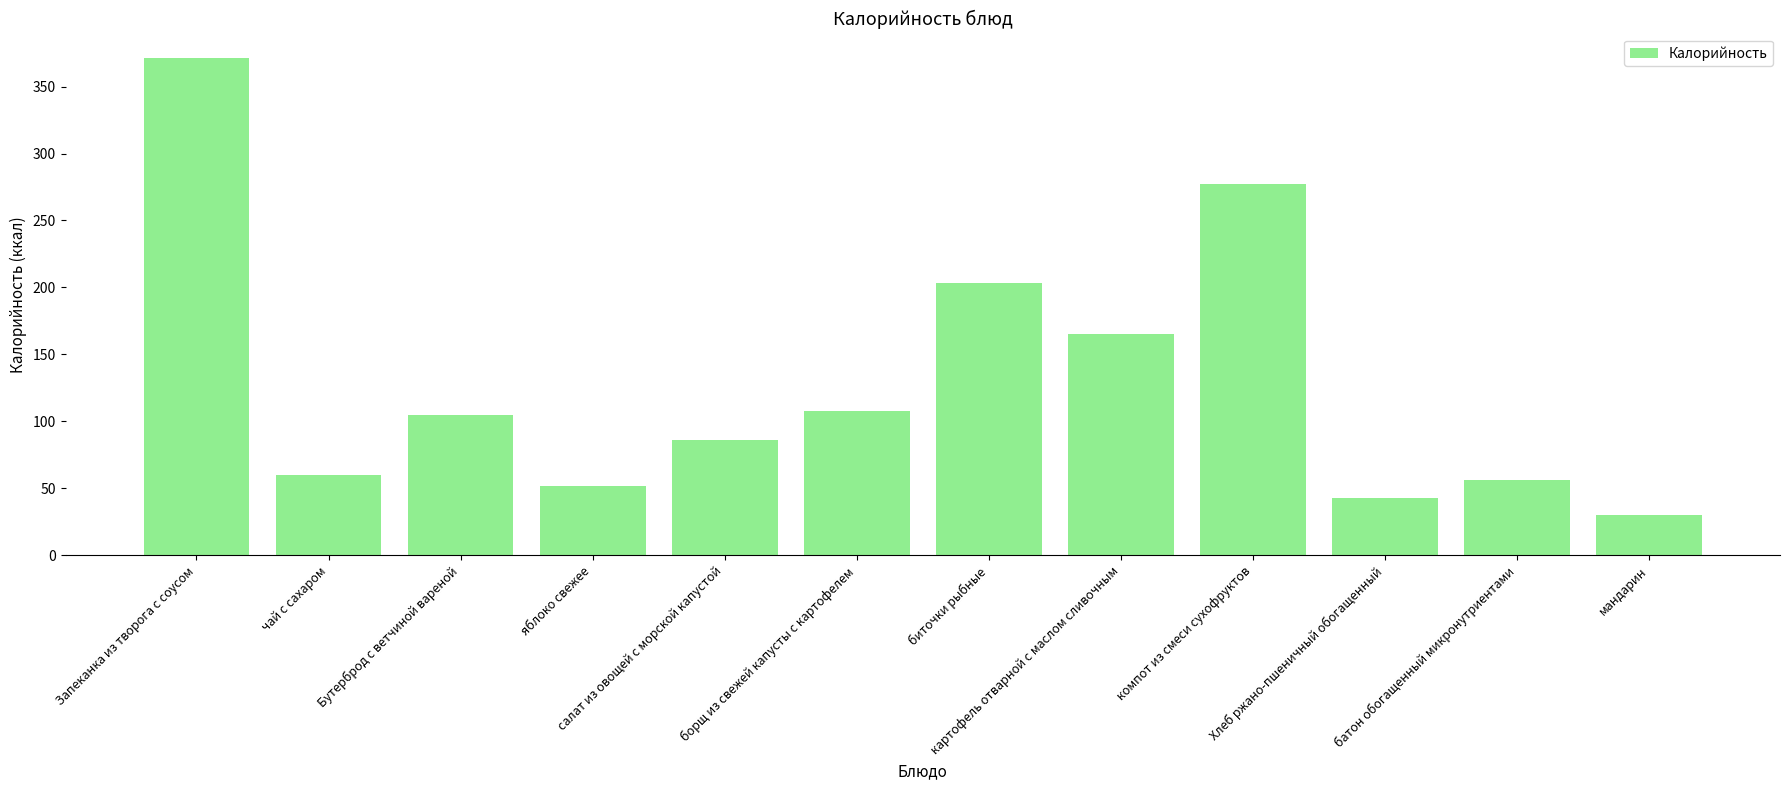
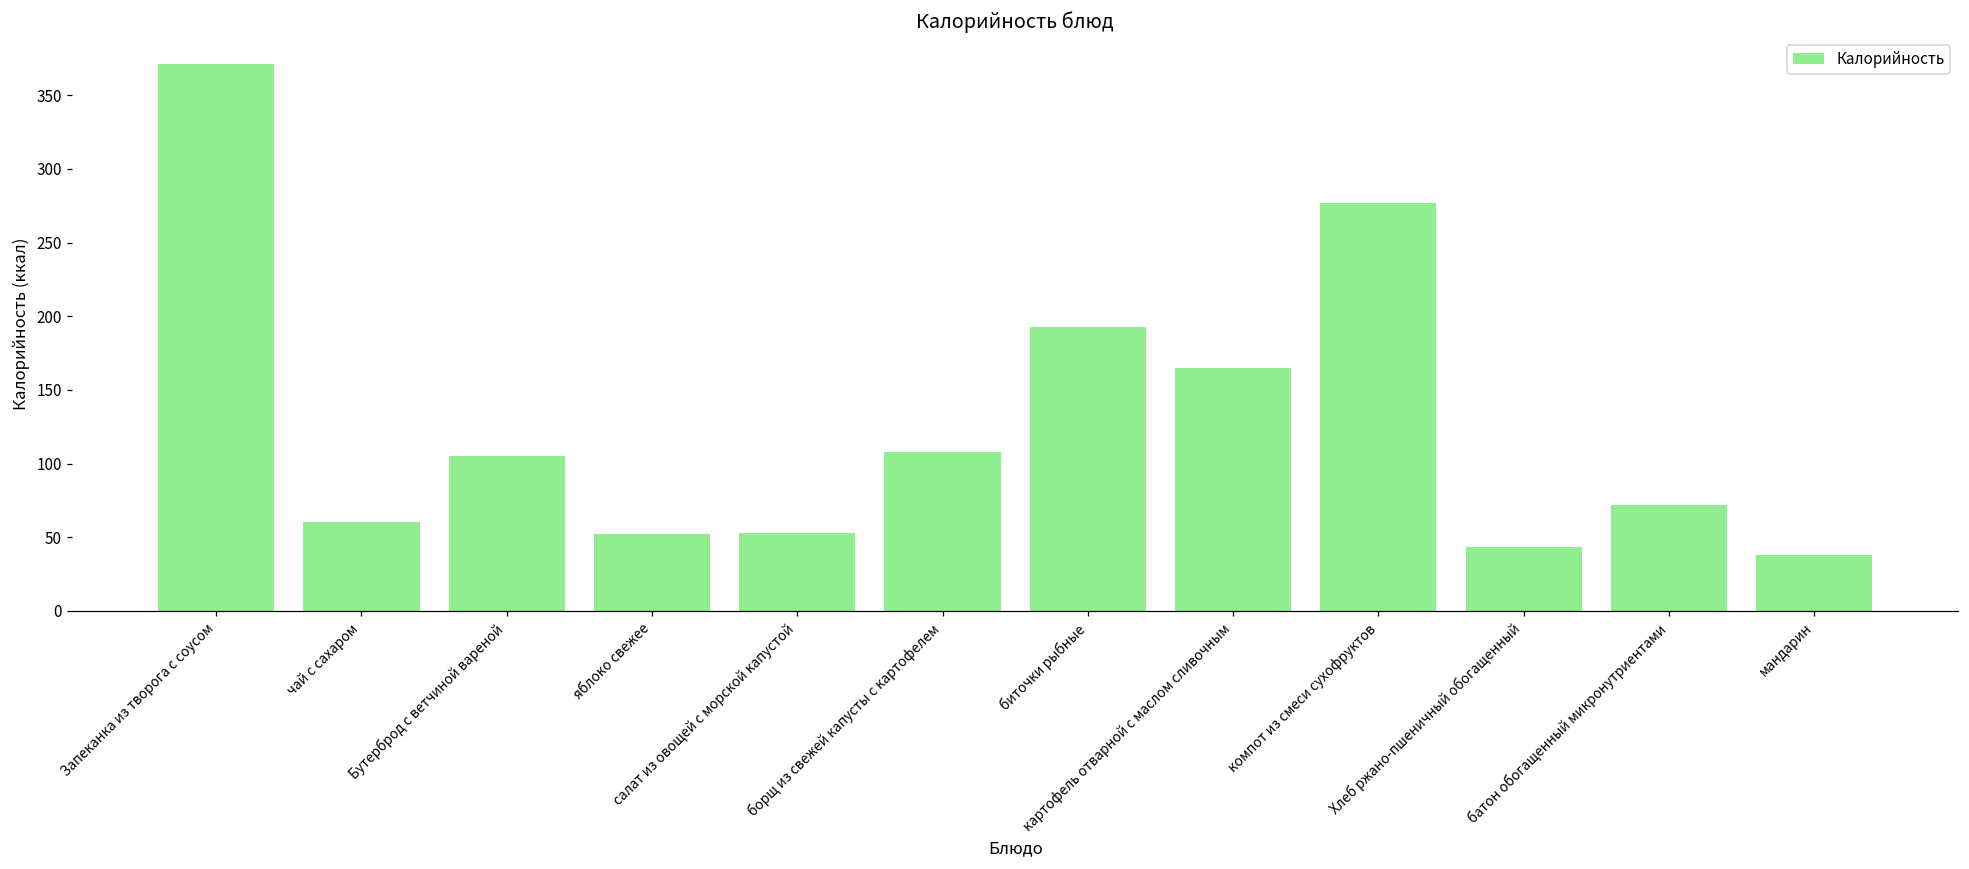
салат из овощей с морской капустой: 86 -> 53
биточки рыбные: 203 -> 193
батон обогащенный микронутриентами: 56 -> 72
мандарин: 30 -> 38
